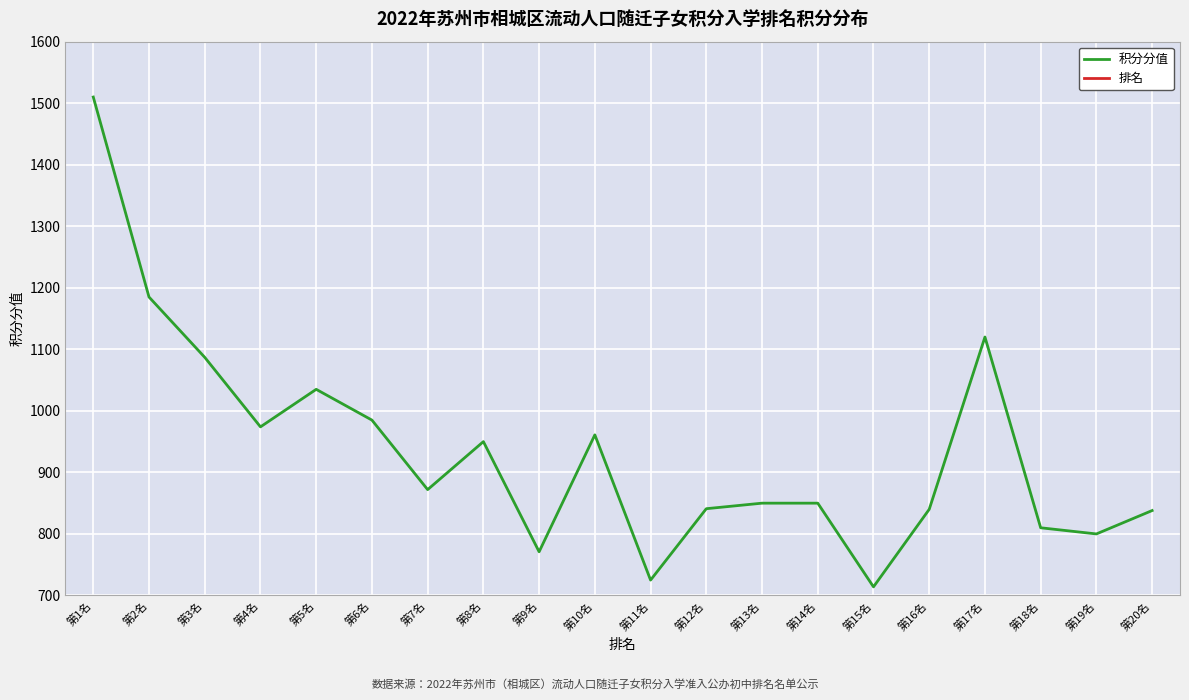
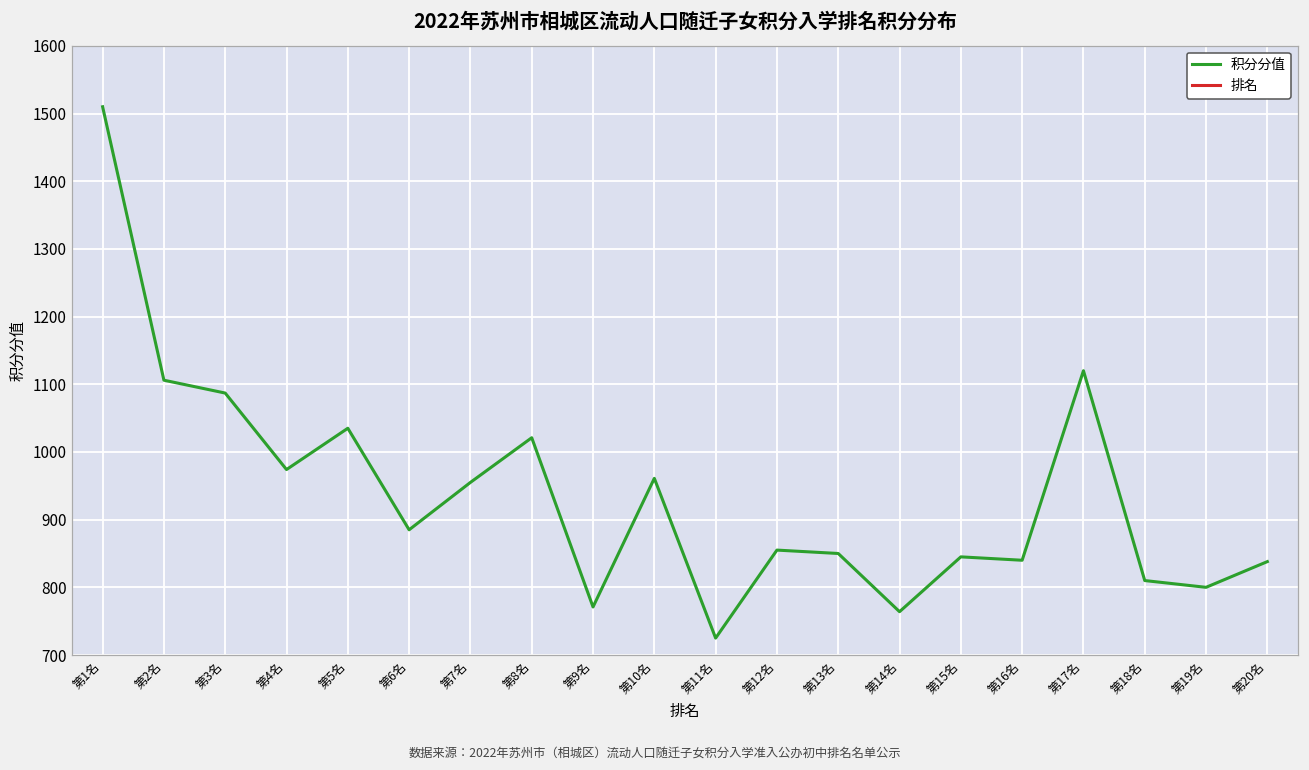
积分分值, 第2名: 1190 -> 1110
积分分值, 第6名: 990 -> 890
积分分值, 第7名: 870 -> 960
积分分值, 第8名: 950 -> 1020
积分分值, 第12名: 840 -> 860
积分分值, 第14名: 850 -> 760
积分分值, 第15名: 710 -> 850
